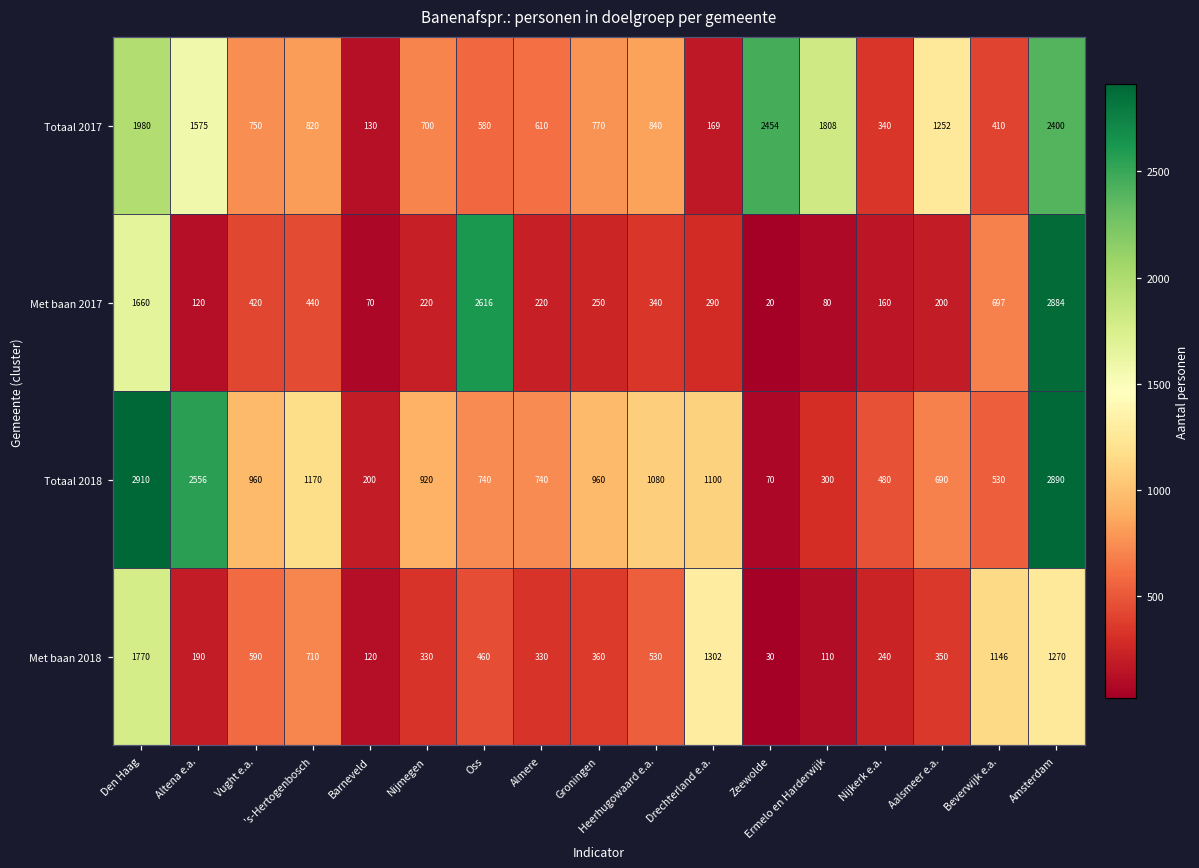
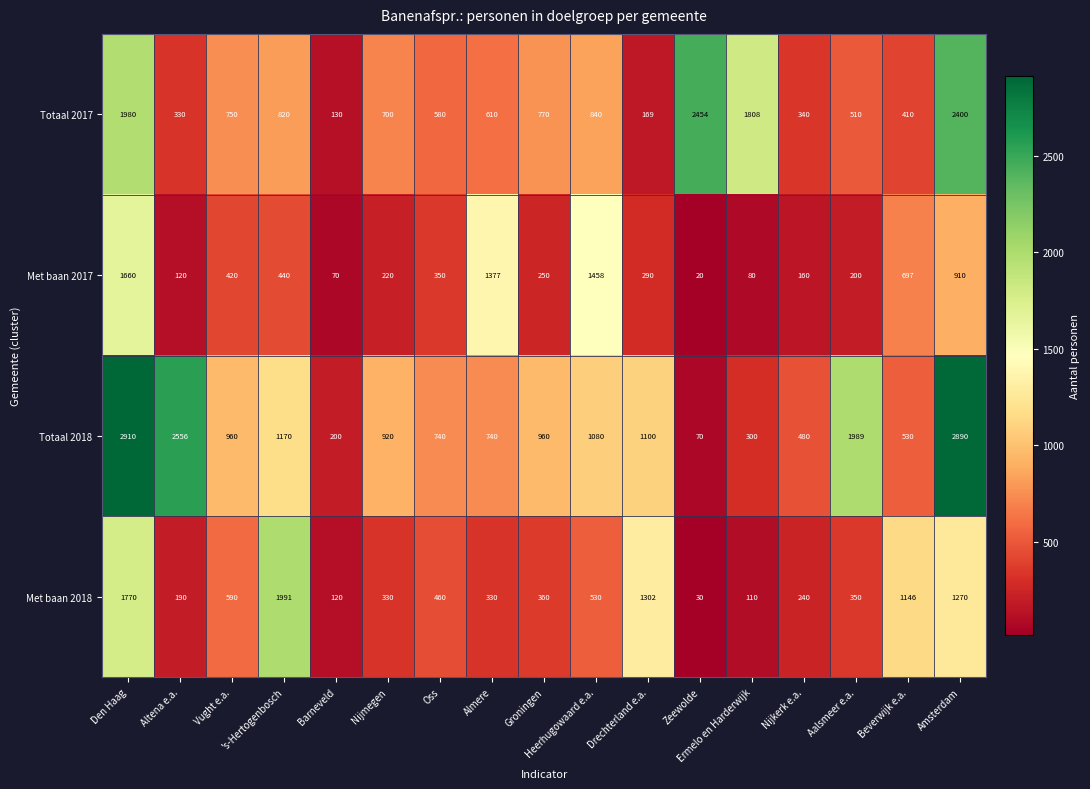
Totaal 2017, Altena e.a.: 1575 -> 330
Totaal 2017, Aalsmeer e.a.: 1252 -> 510
Met baan 2017, Oss: 2616 -> 350
Met baan 2017, Almere: 220 -> 1377
Met baan 2017, Heerhugowaard e.a.: 340 -> 1458
Met baan 2017, Amsterdam: 2884 -> 910
Totaal 2018, Aalsmeer e.a.: 690 -> 1989
Met baan 2018, 's-Hertogenbosch: 710 -> 1991
